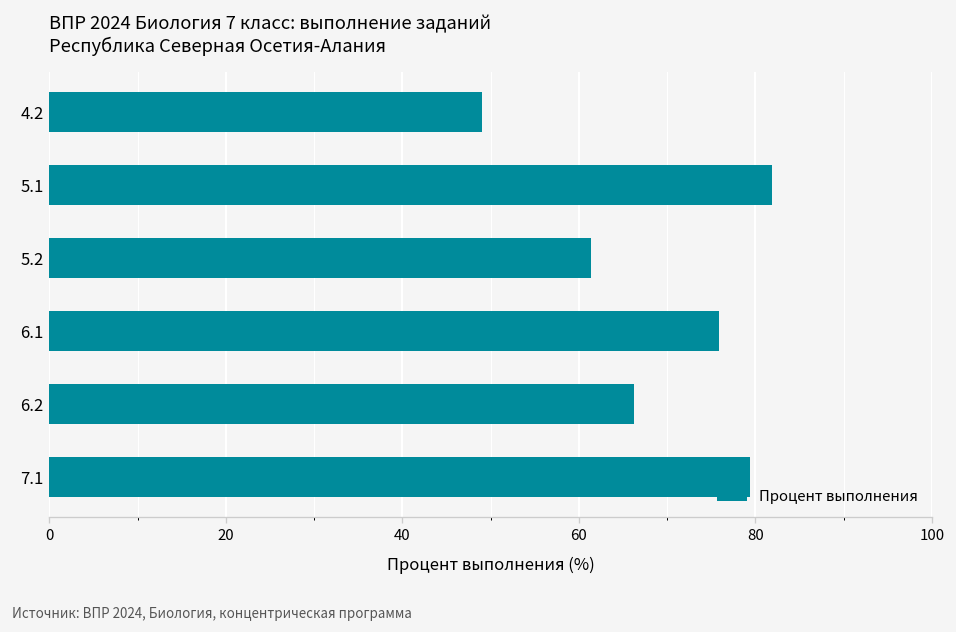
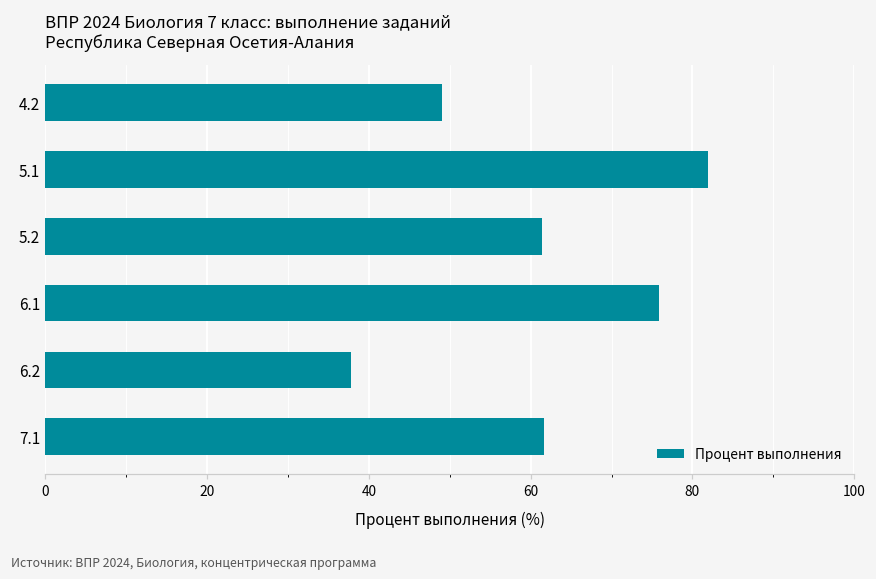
6.2: 66 -> 38
7.1: 79 -> 62
